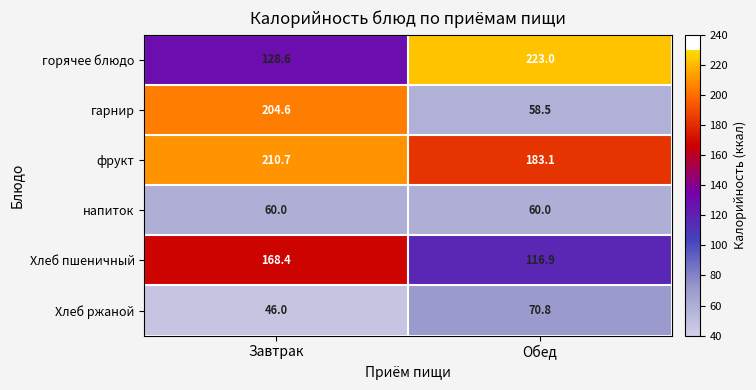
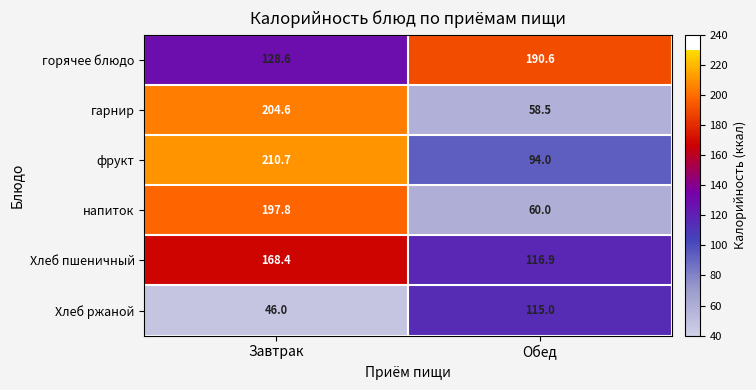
горячее блюдо, Обед: 223.0 -> 190.6
фрукт, Обед: 183.1 -> 94.0
напиток, Завтрак: 60.0 -> 197.8
Хлеб ржаной, Обед: 70.8 -> 115.0
